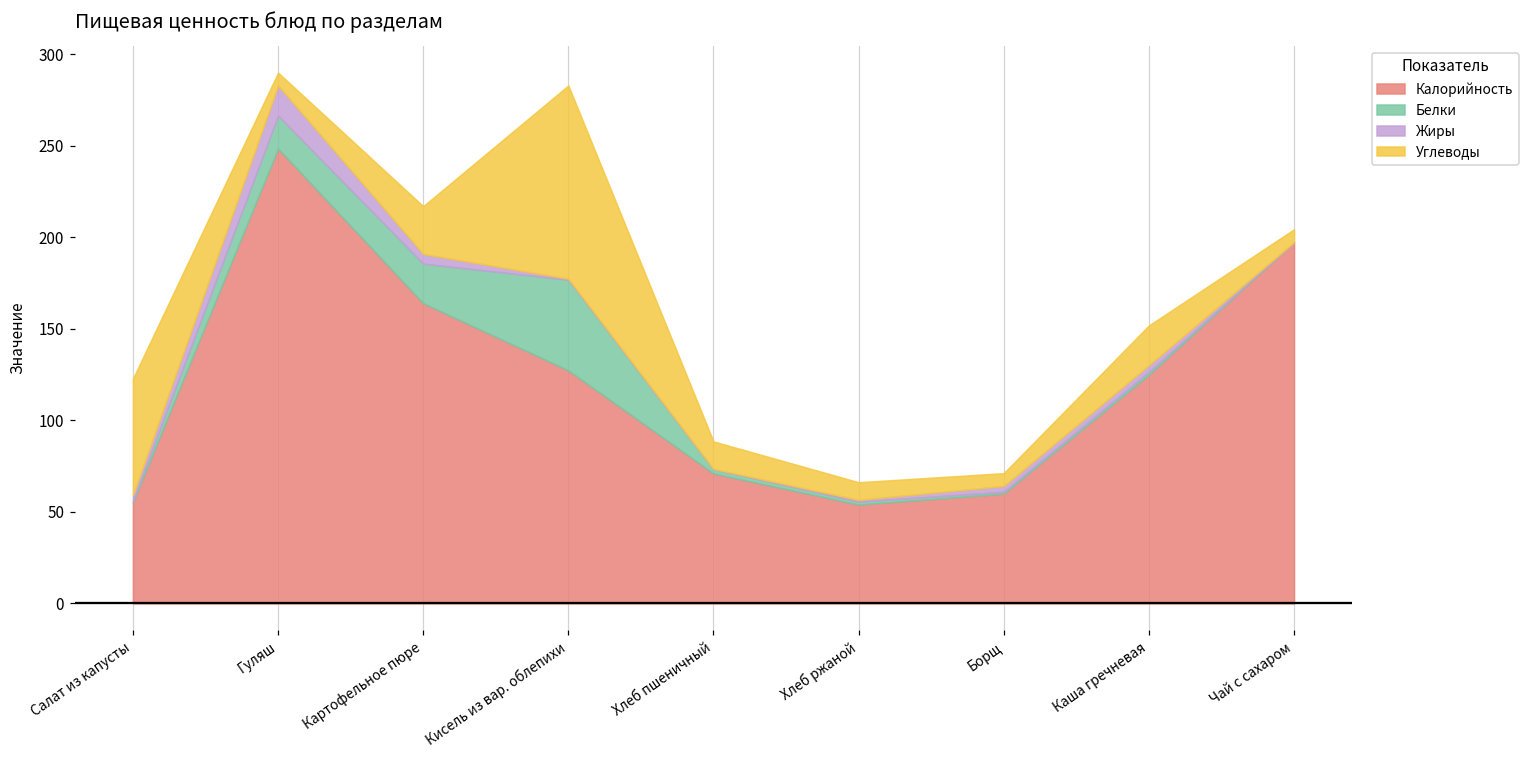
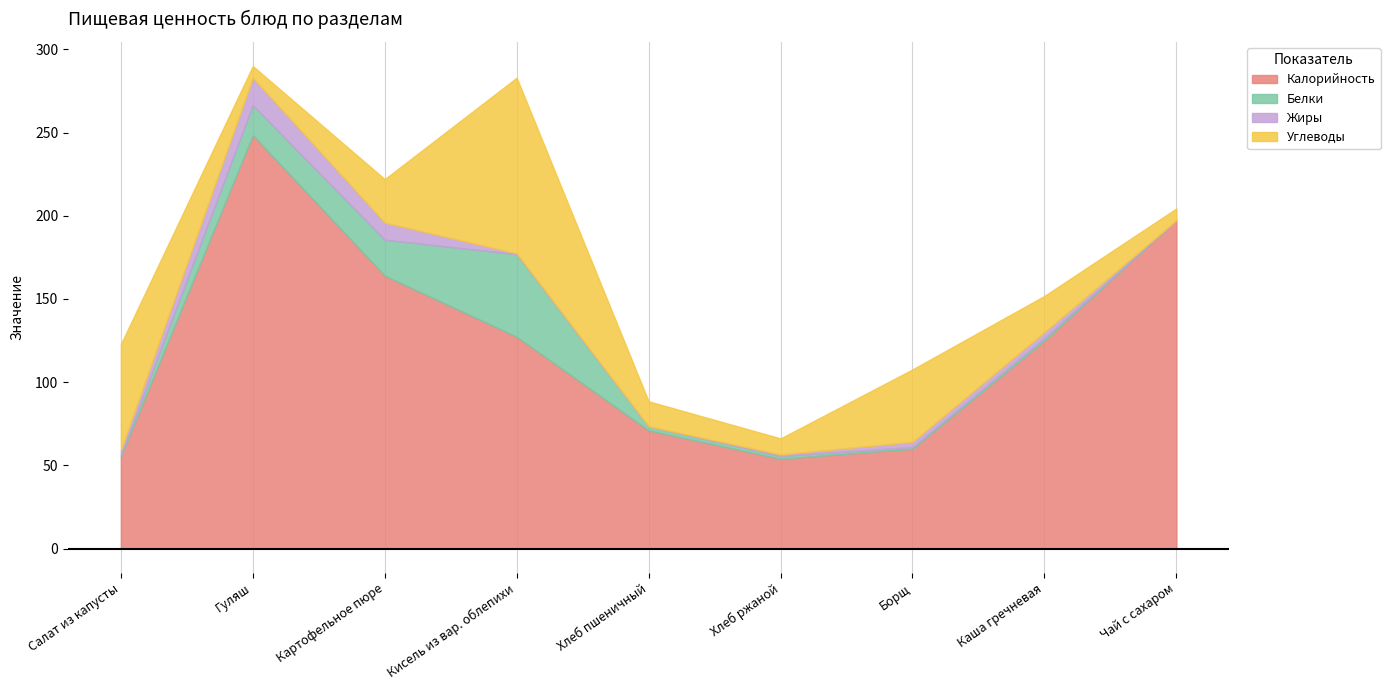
Жиры, Картофельное пюре: 5 -> 10
Углеводы, Борщ: 7 -> 44
